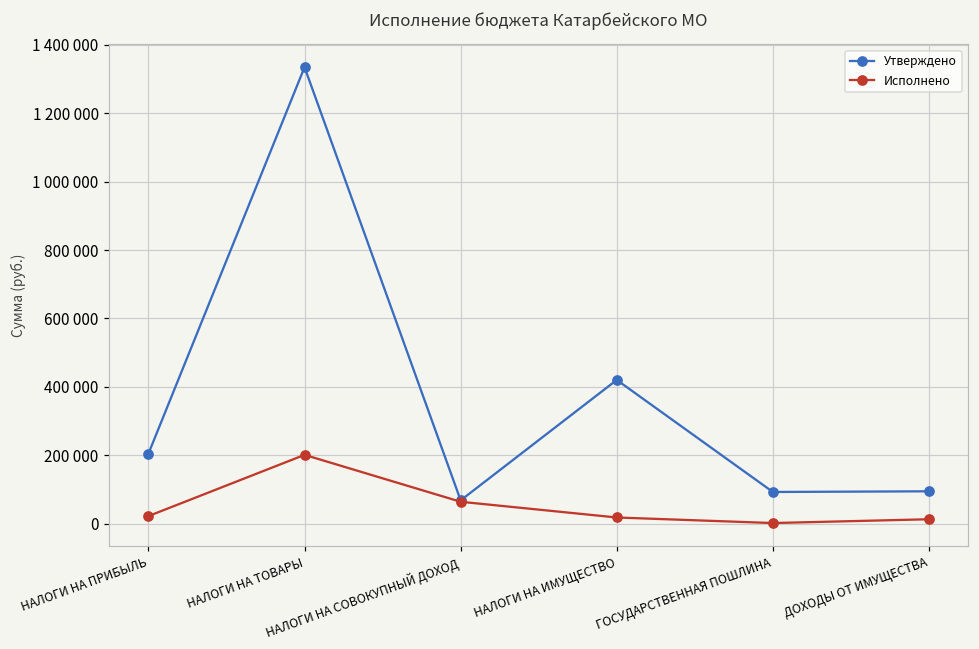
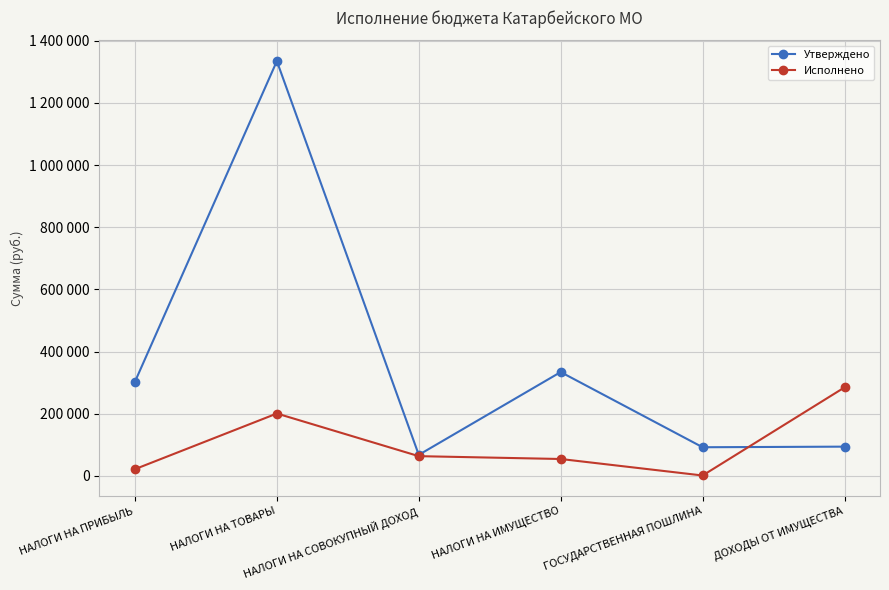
Утверждено, НАЛОГИ НА ПРИБЫЛЬ: 200000 -> 300000
Утверждено, НАЛОГИ НА ИМУЩЕСТВО: 420000 -> 330000
Исполнено, НАЛОГИ НА ИМУЩЕСТВО: 20000 -> 50000
Исполнено, ДОХОДЫ ОТ ИМУЩЕСТВА: 10000 -> 280000
